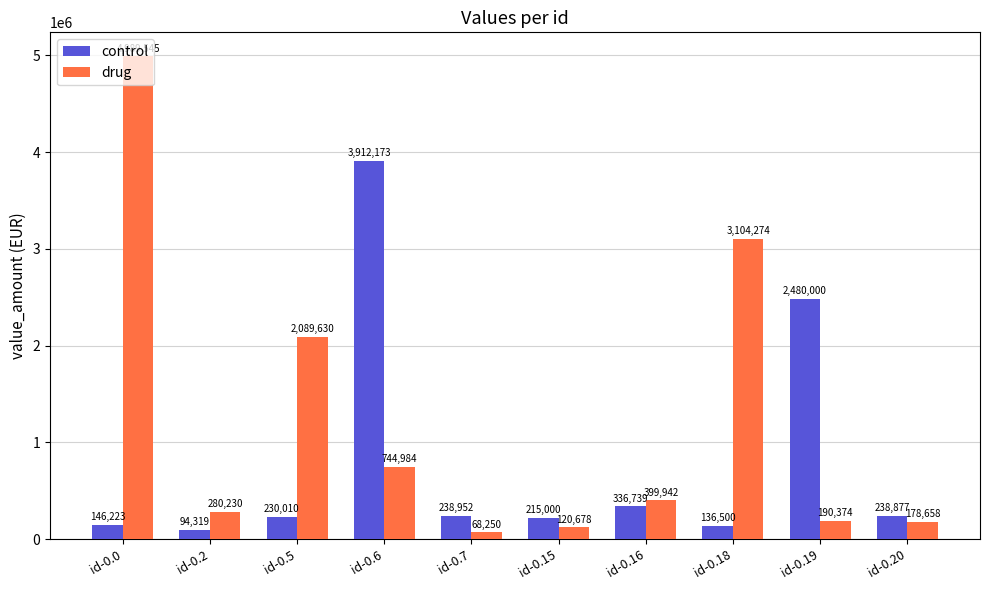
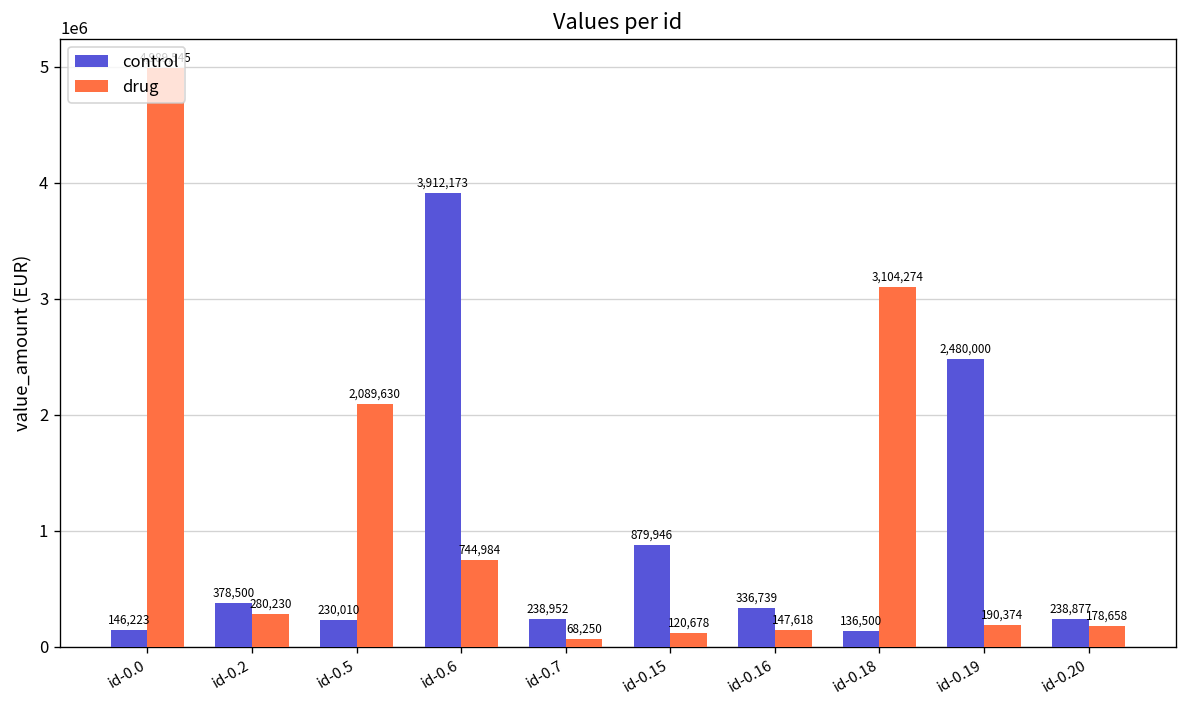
control, id-0.2: 94,319 -> 378,500
control, id-0.15: 215,000 -> 879,946
drug, id-0.16: 399,942 -> 147,618
